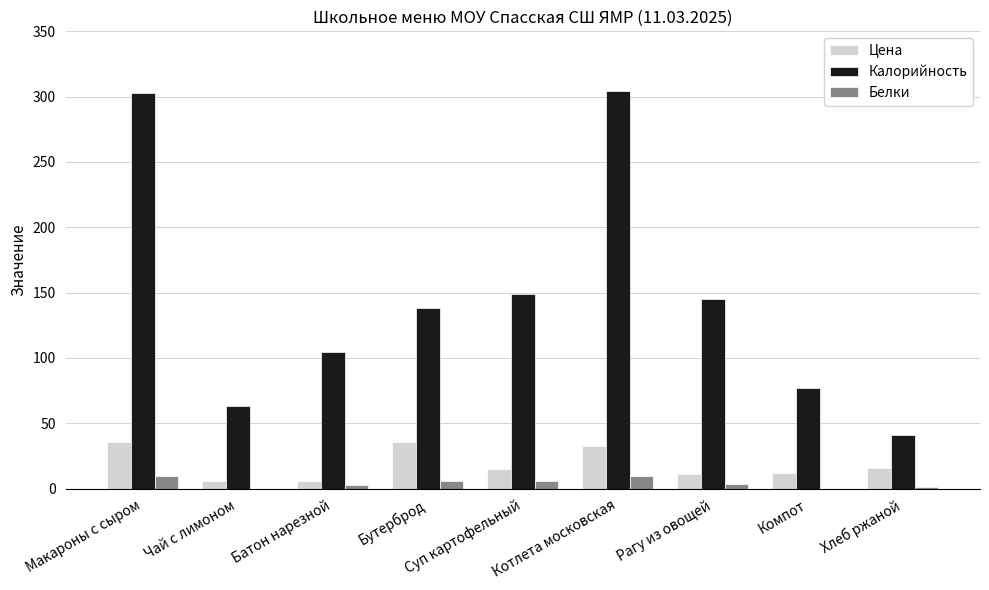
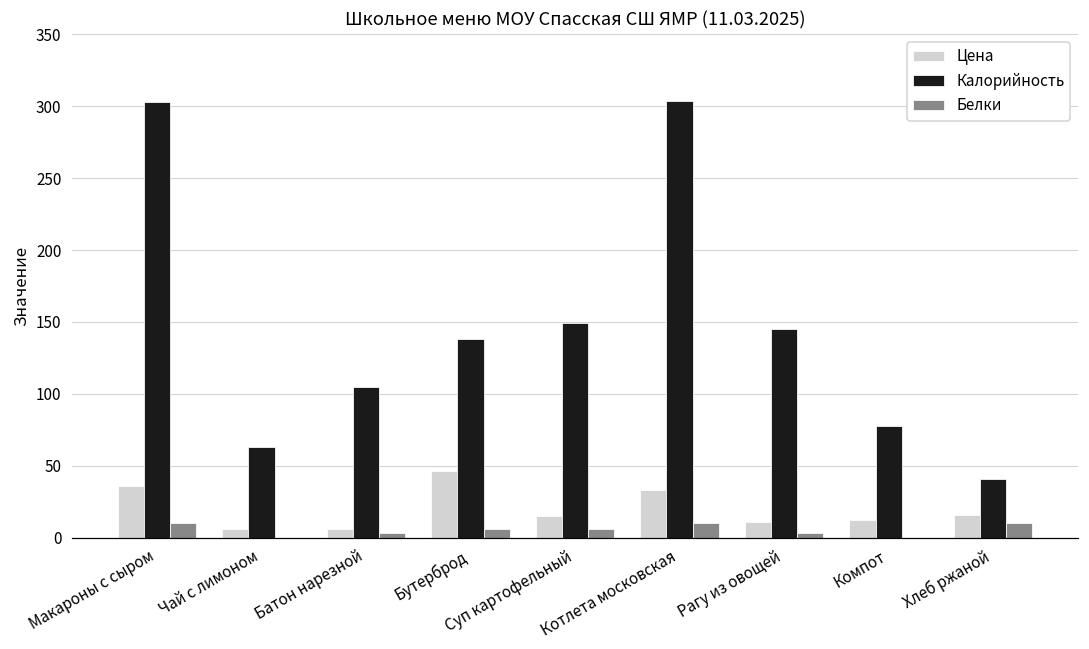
Цена, Бутерброд: 36 -> 46
Белки, Хлеб ржаной: 1 -> 10
